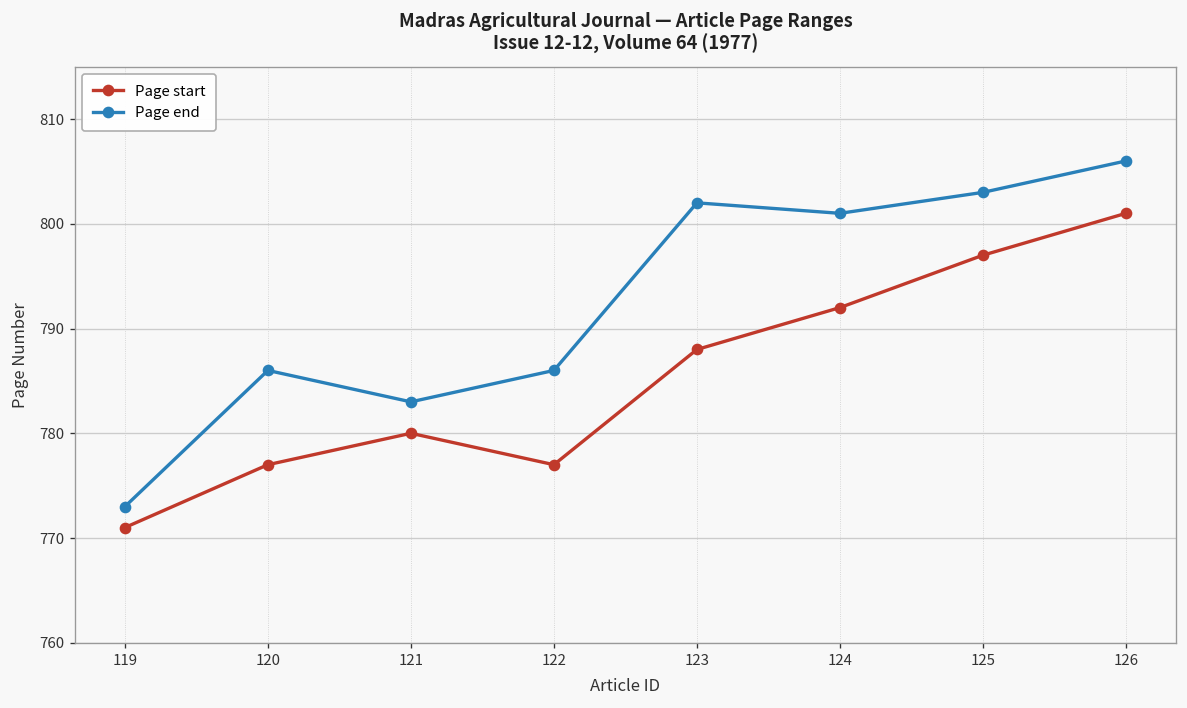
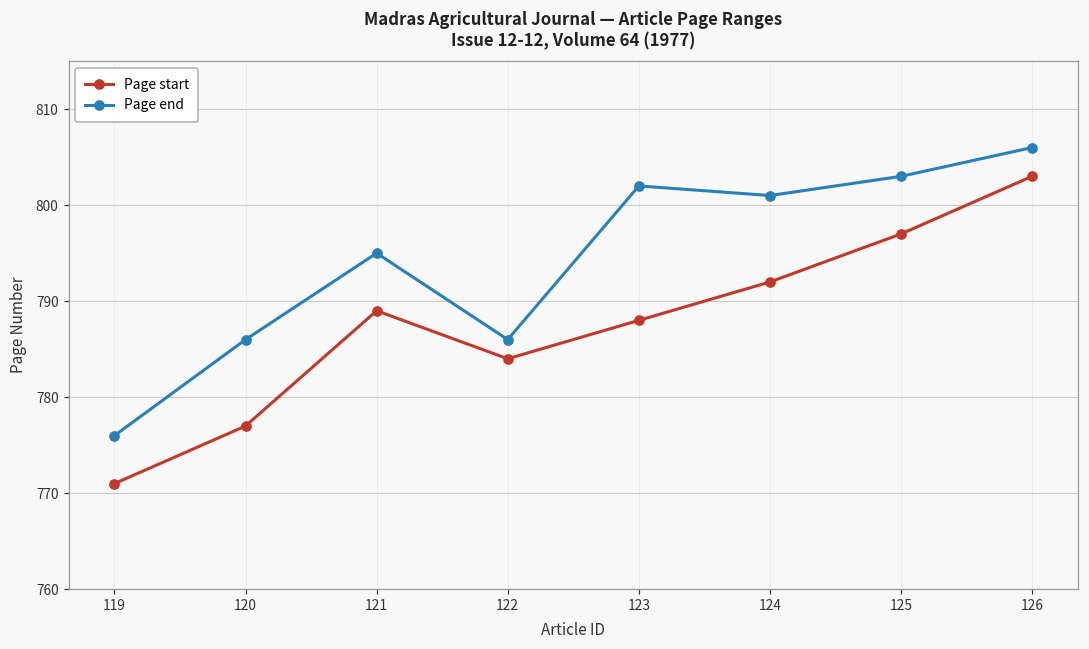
Page end, 119: 773 -> 776
Page start, 121: 780 -> 789
Page end, 121: 783 -> 795
Page start, 122: 777 -> 784
Page start, 126: 801 -> 803
